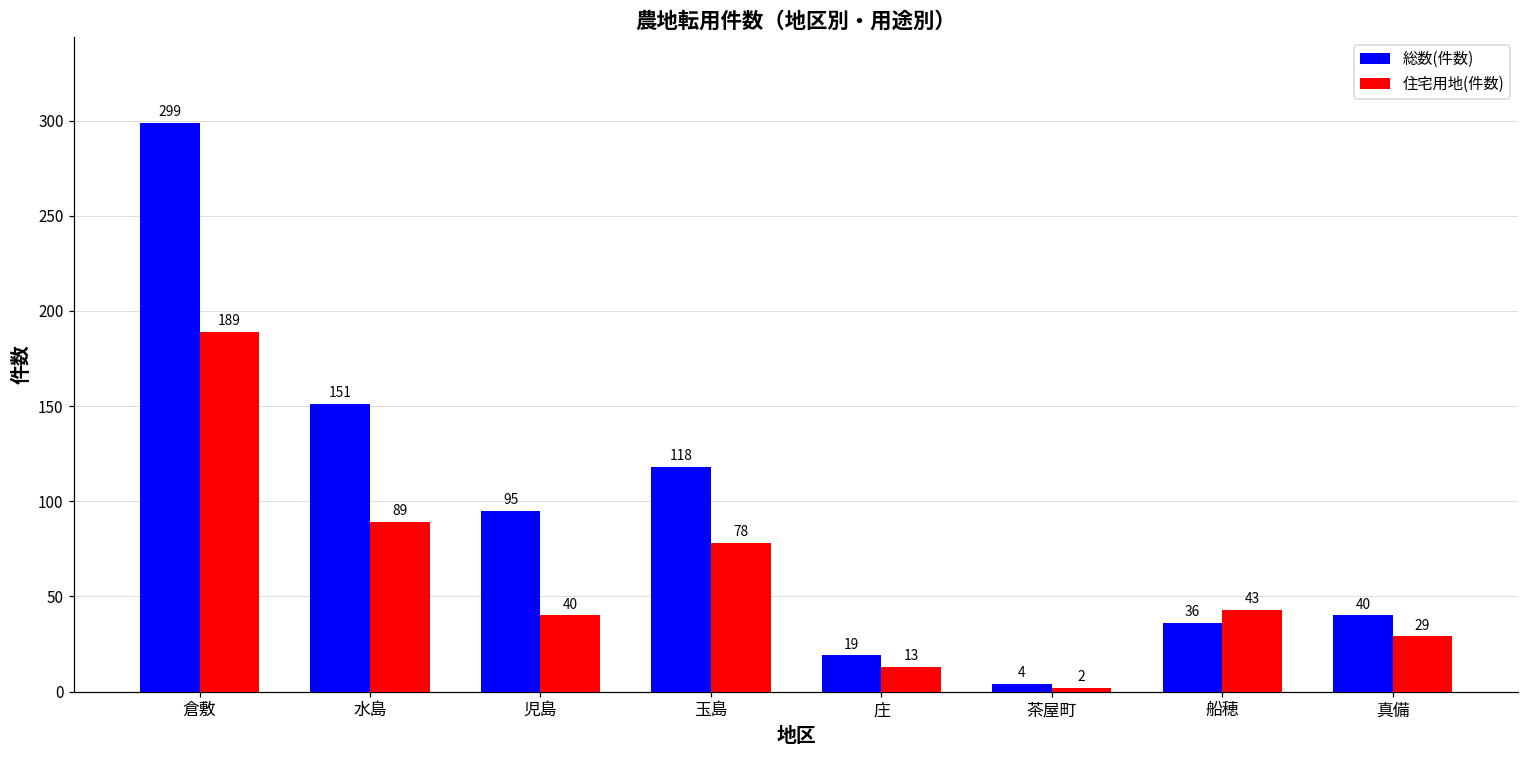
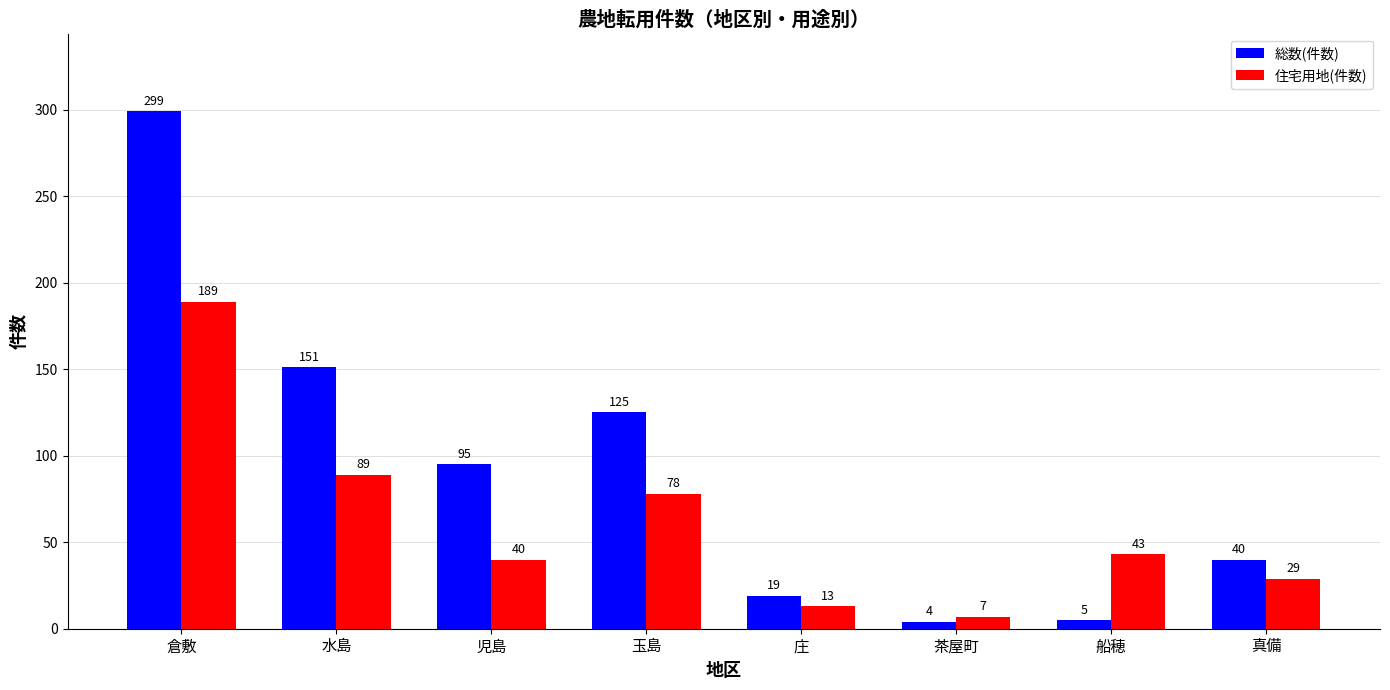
総数(件数), 玉島: 118 -> 125
住宅用地(件数), 茶屋町: 2 -> 7
総数(件数), 船穂: 36 -> 5
